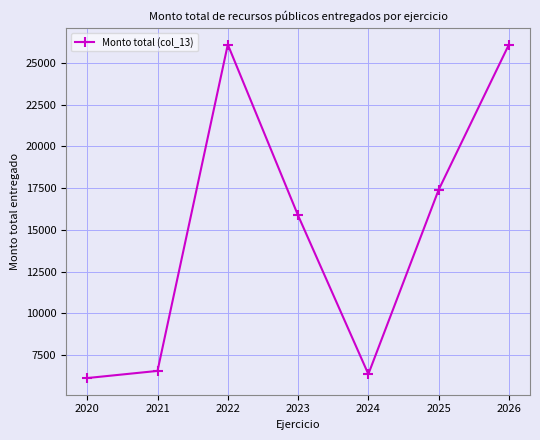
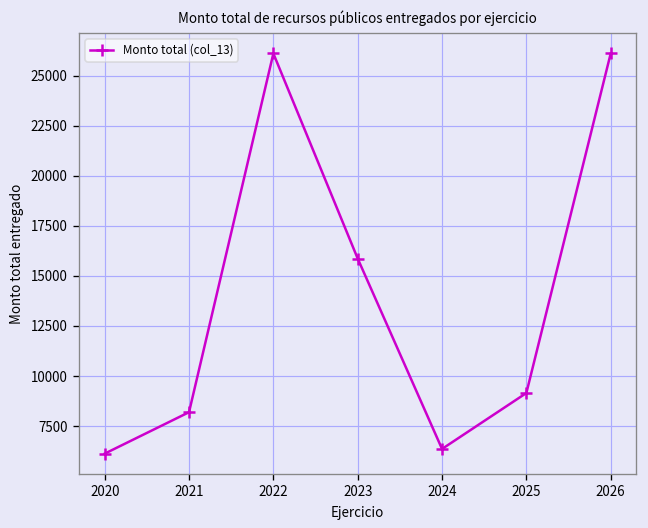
2021: 6600 -> 8200
2025: 17400 -> 9200
